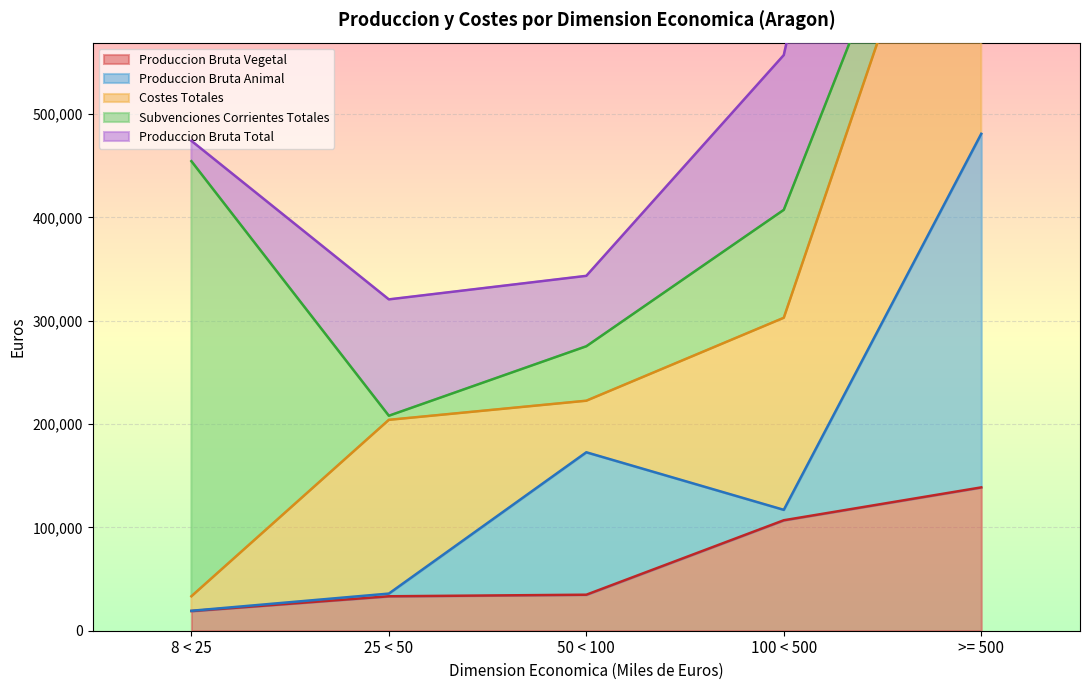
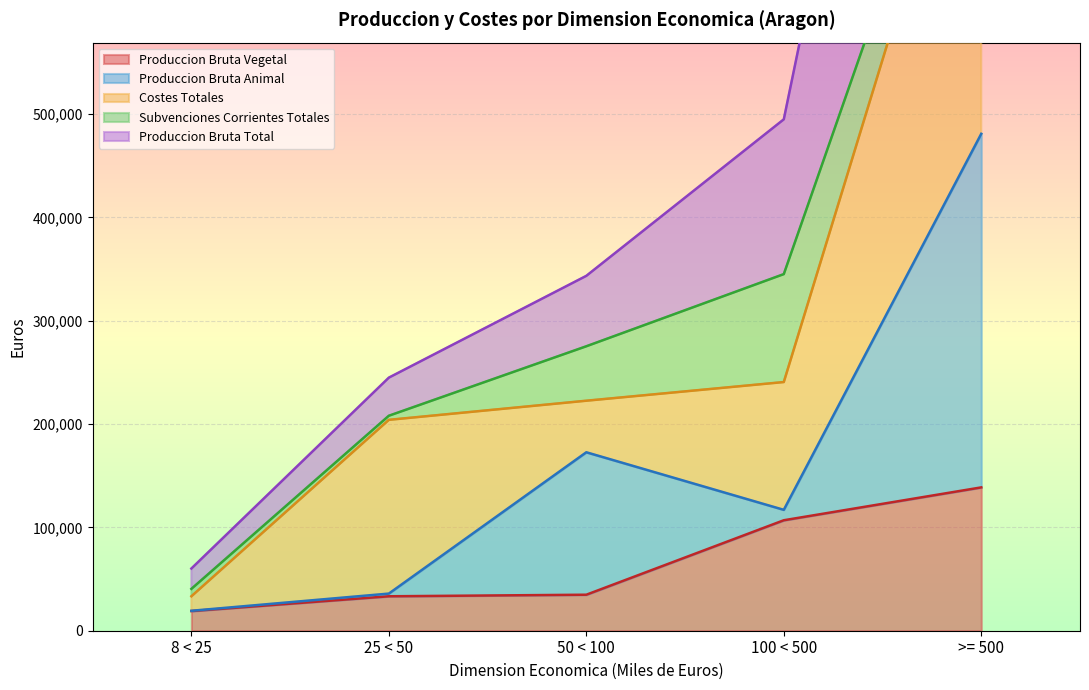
Subvenciones Corrientes Totales, 8 < 25: 421,000 -> 7,000
Produccion Bruta Total, 25 < 50: 113,000 -> 37,000
Costes Totales, 100 < 500: 186,000 -> 124,000
